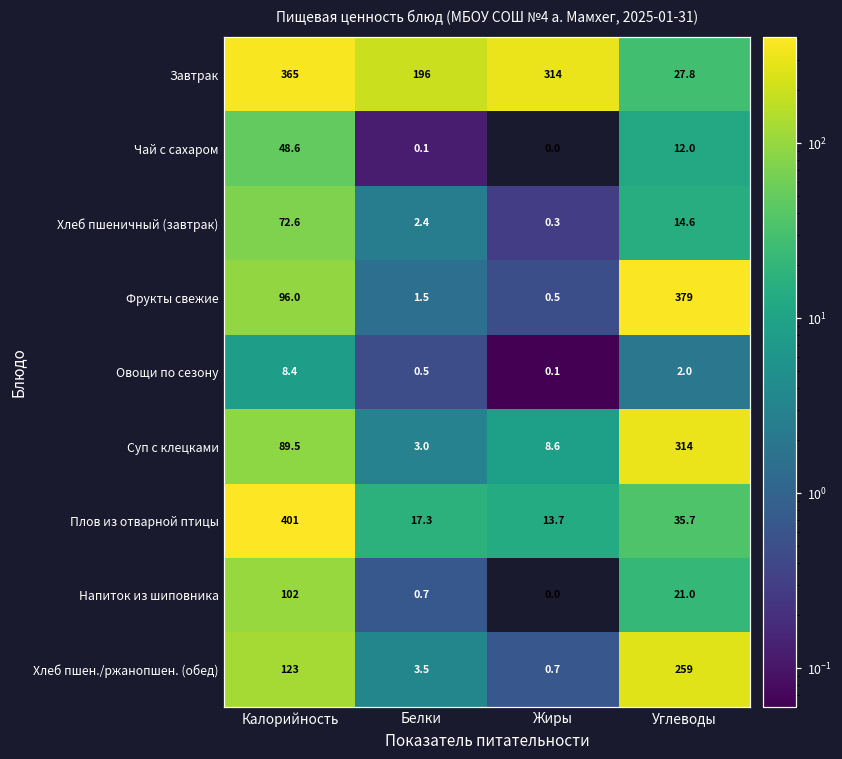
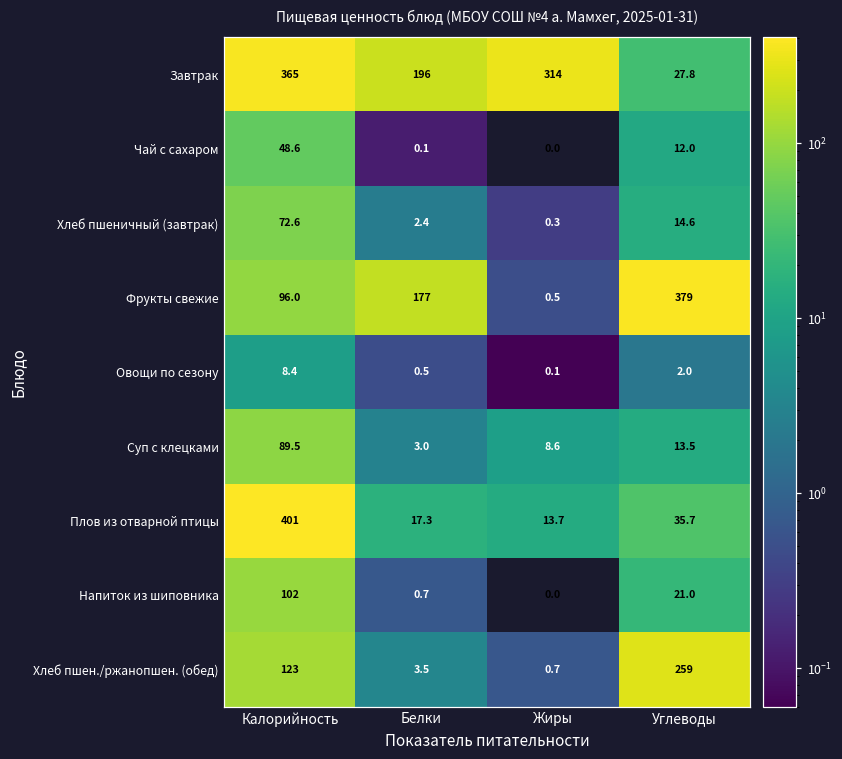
Фрукты свежие, Белки: 1.5 -> 177
Суп с клецками, Углеводы: 314 -> 13.5
